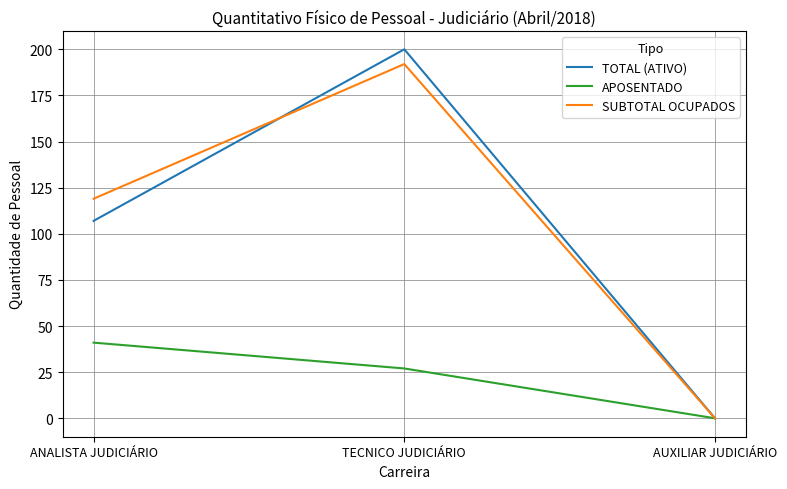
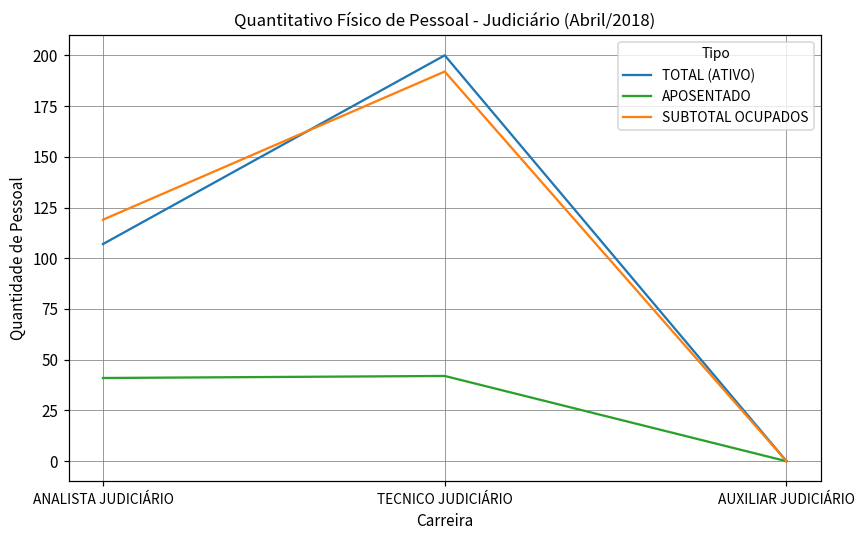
APOSENTADO, TECNICO JUDICIÁRIO: 27 -> 42
